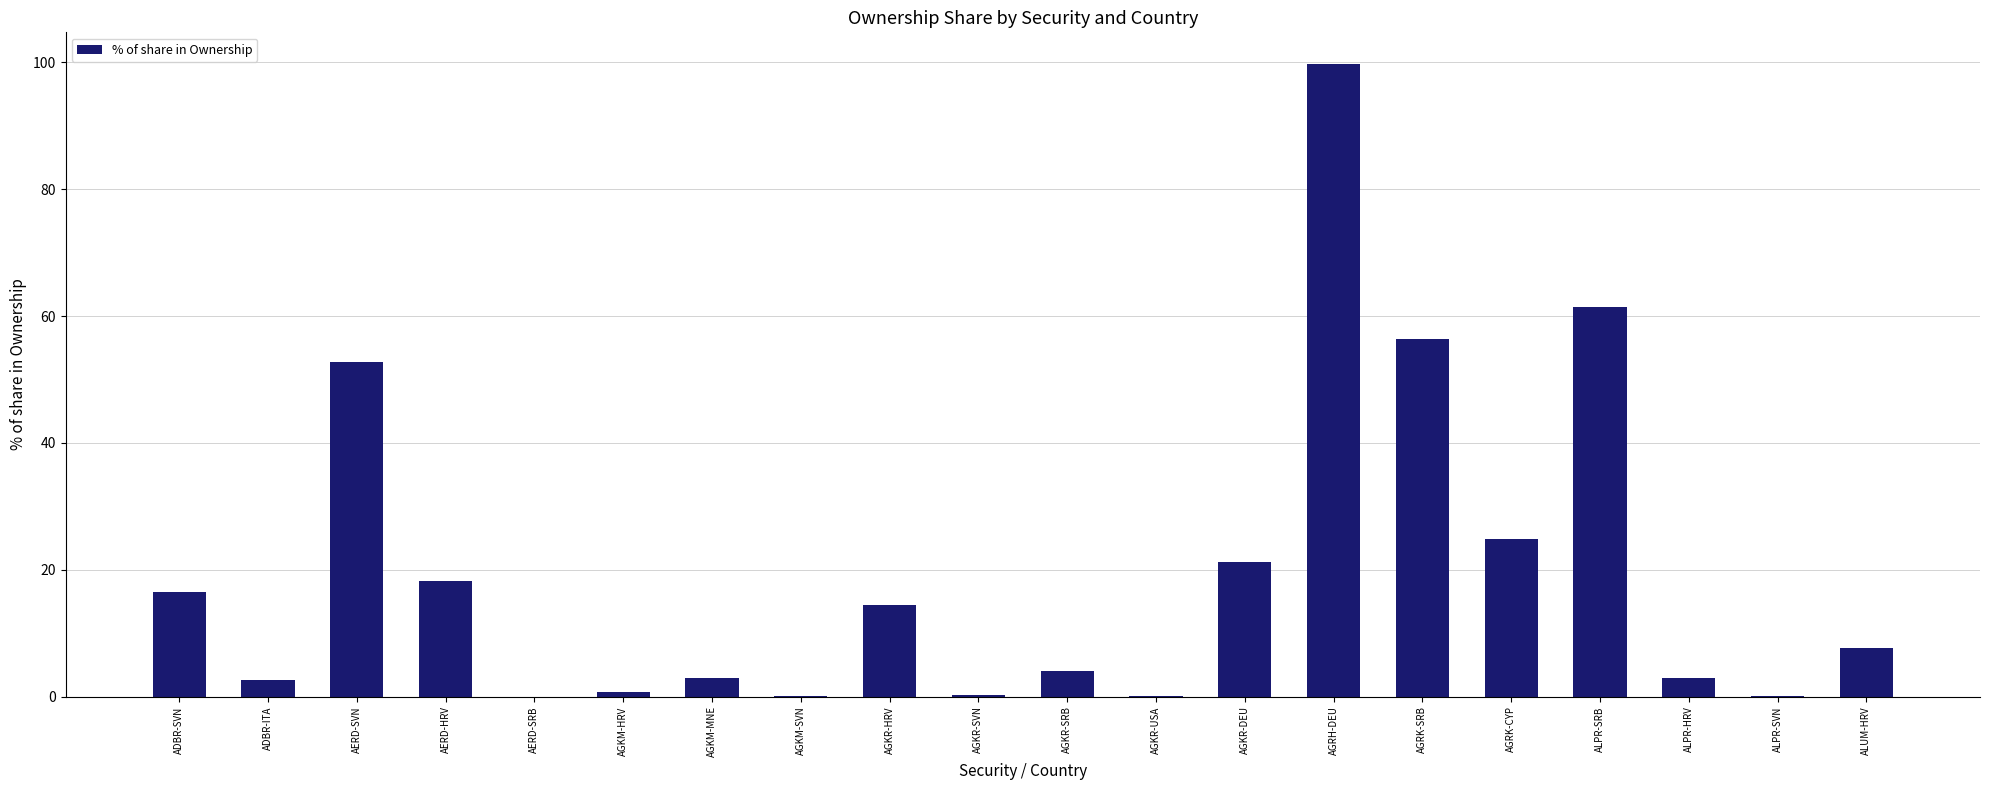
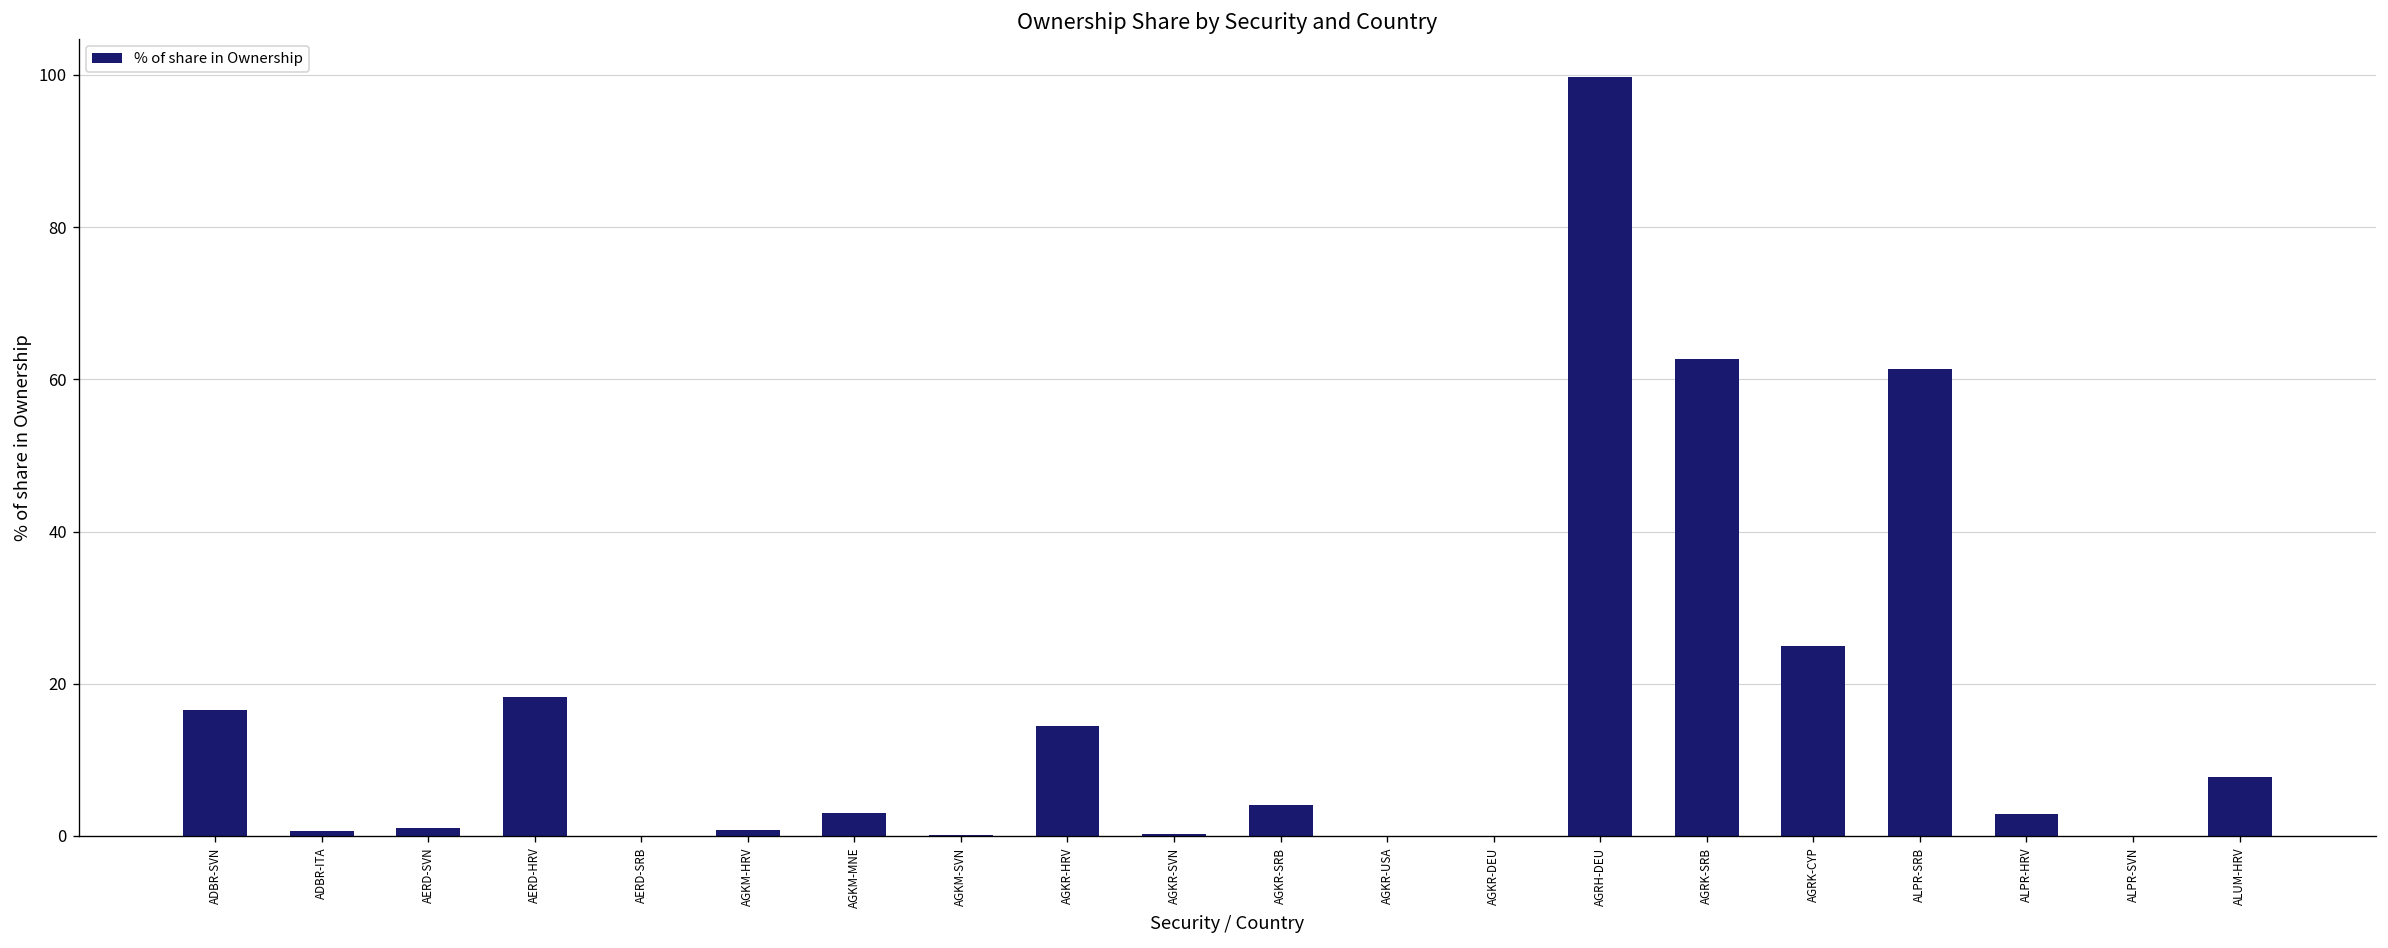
ADBR-ITA: 3 -> 1
AERD-SVN: 53 -> 1
AGKR-DEU: 21 -> 0
AGRK-SRB: 56 -> 63
